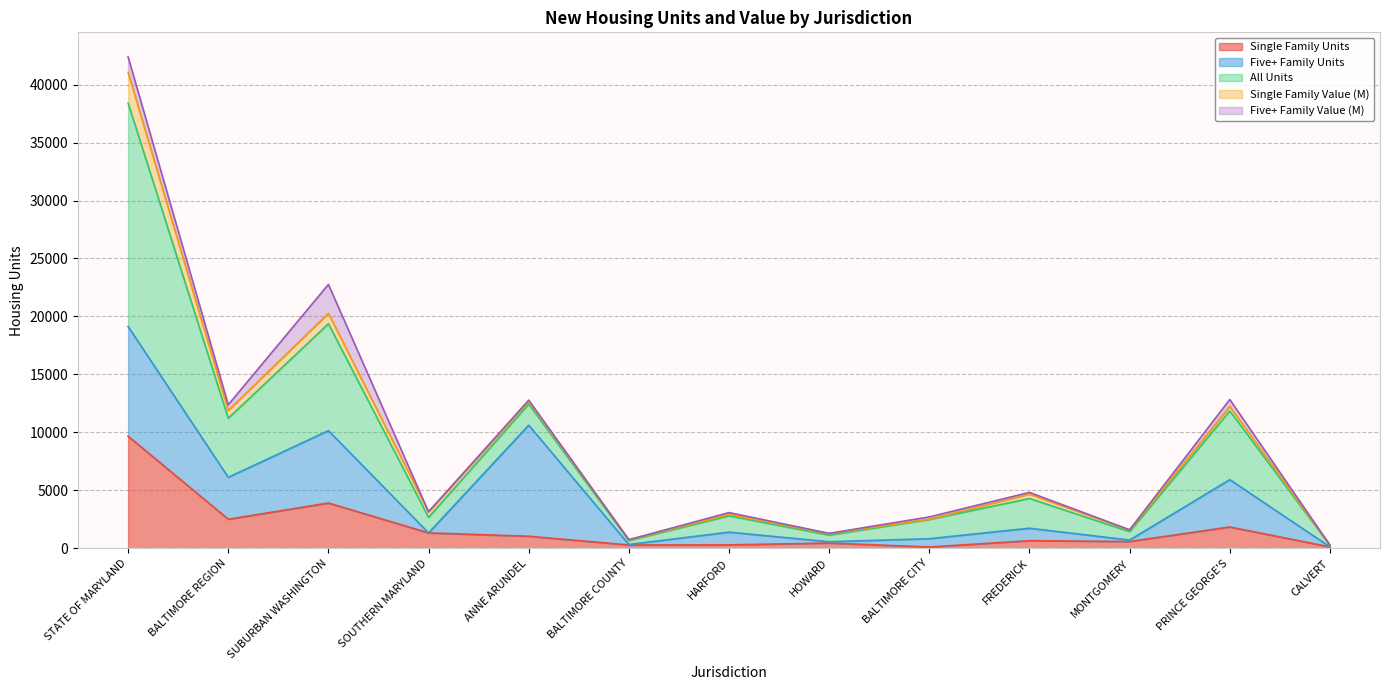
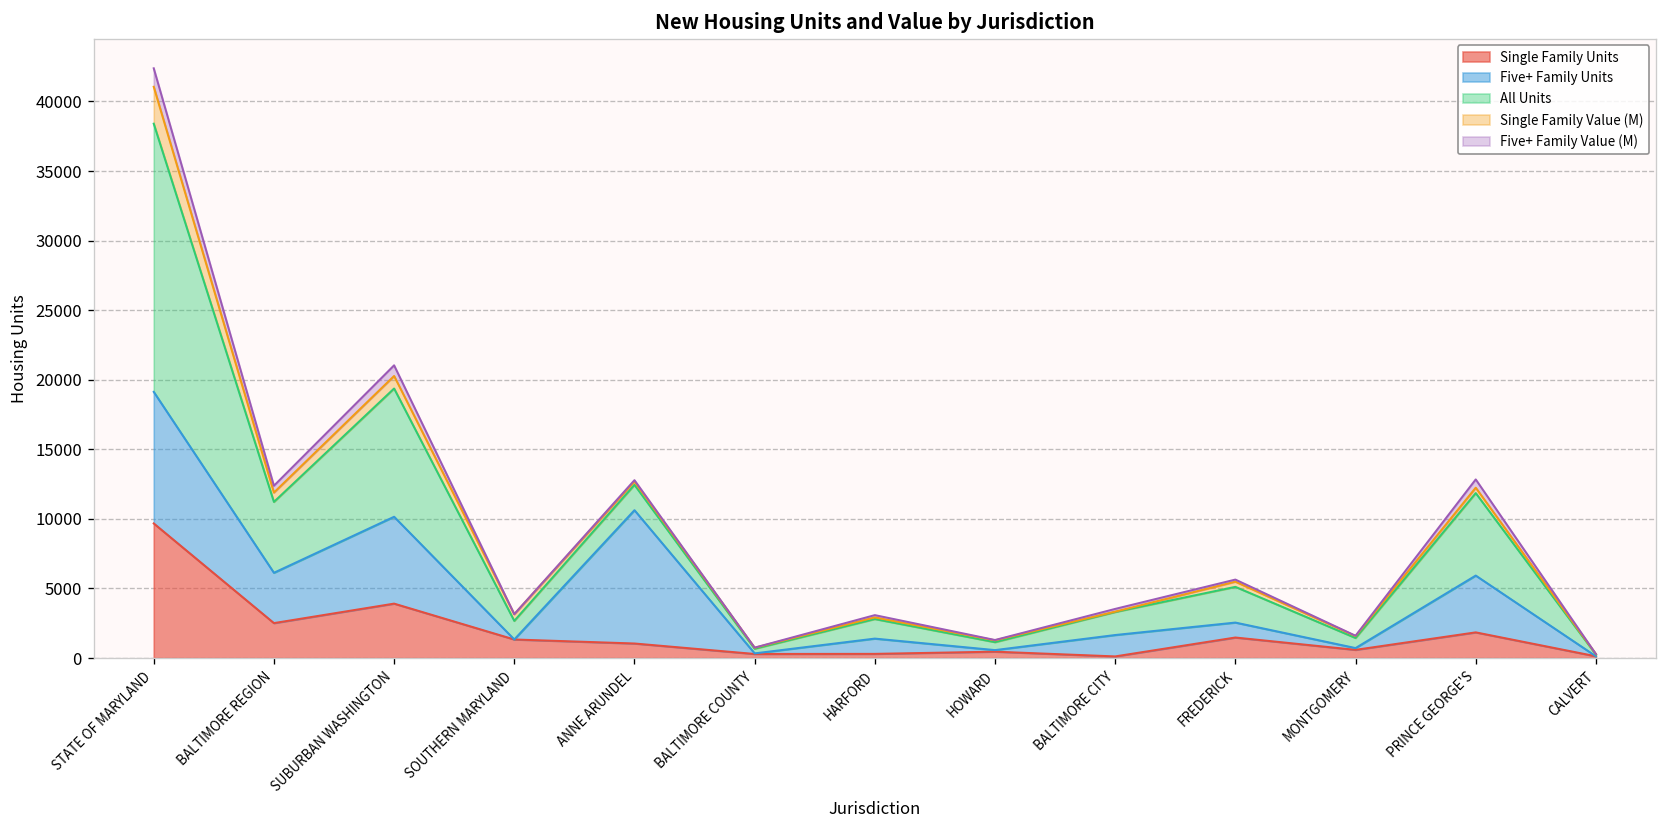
Five+ Family Value (M), SUBURBAN WASHINGTON: 2500 -> 800
Five+ Family Units, BALTIMORE CITY: 700 -> 1500
Single Family Units, FREDERICK: 700 -> 1500
